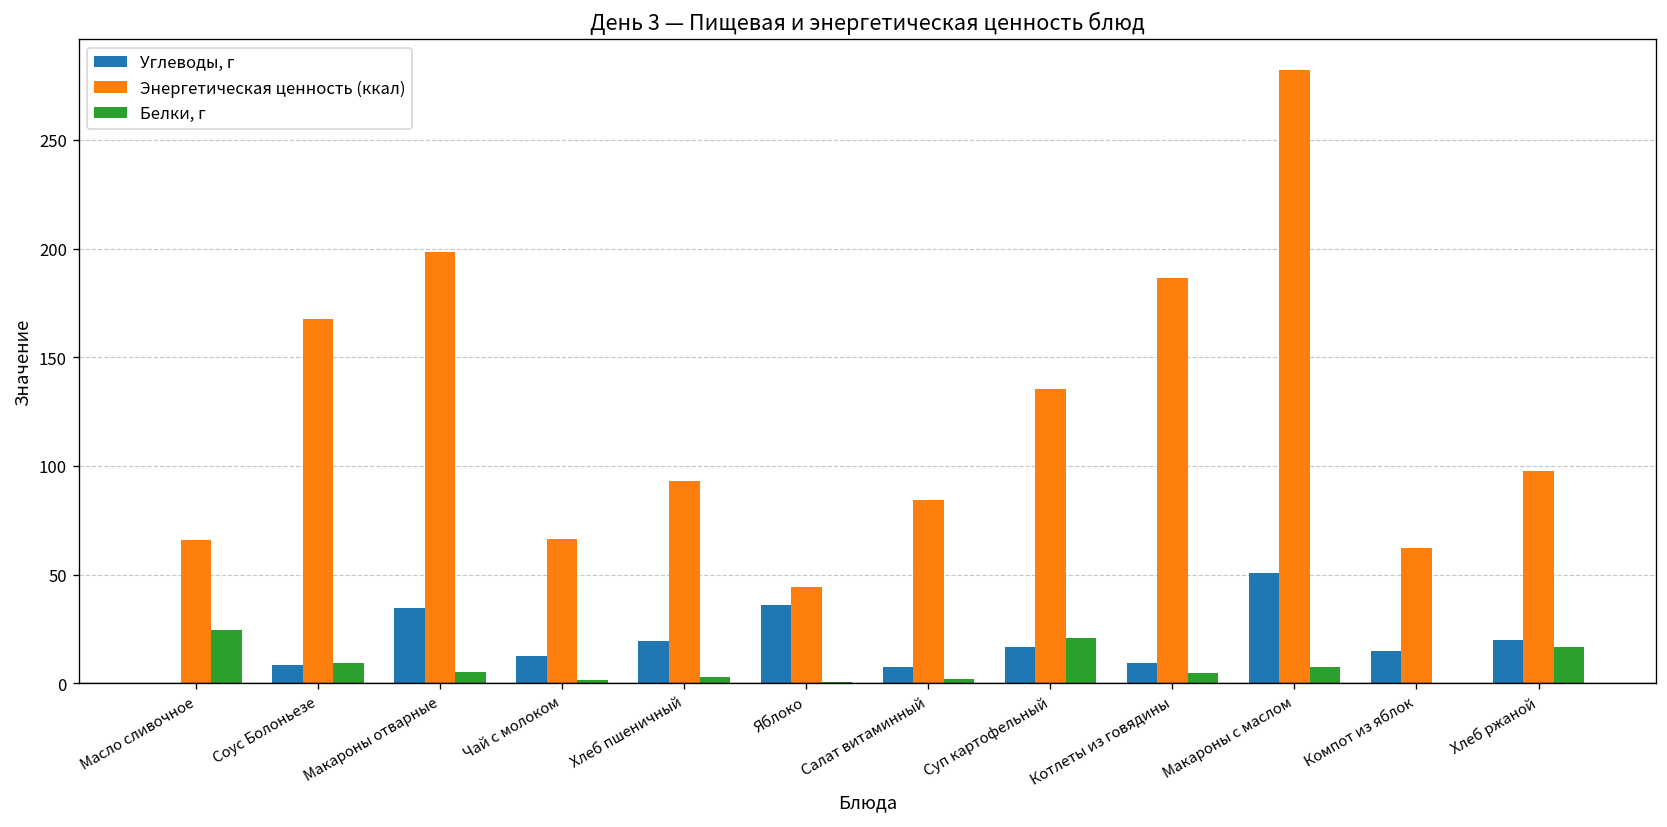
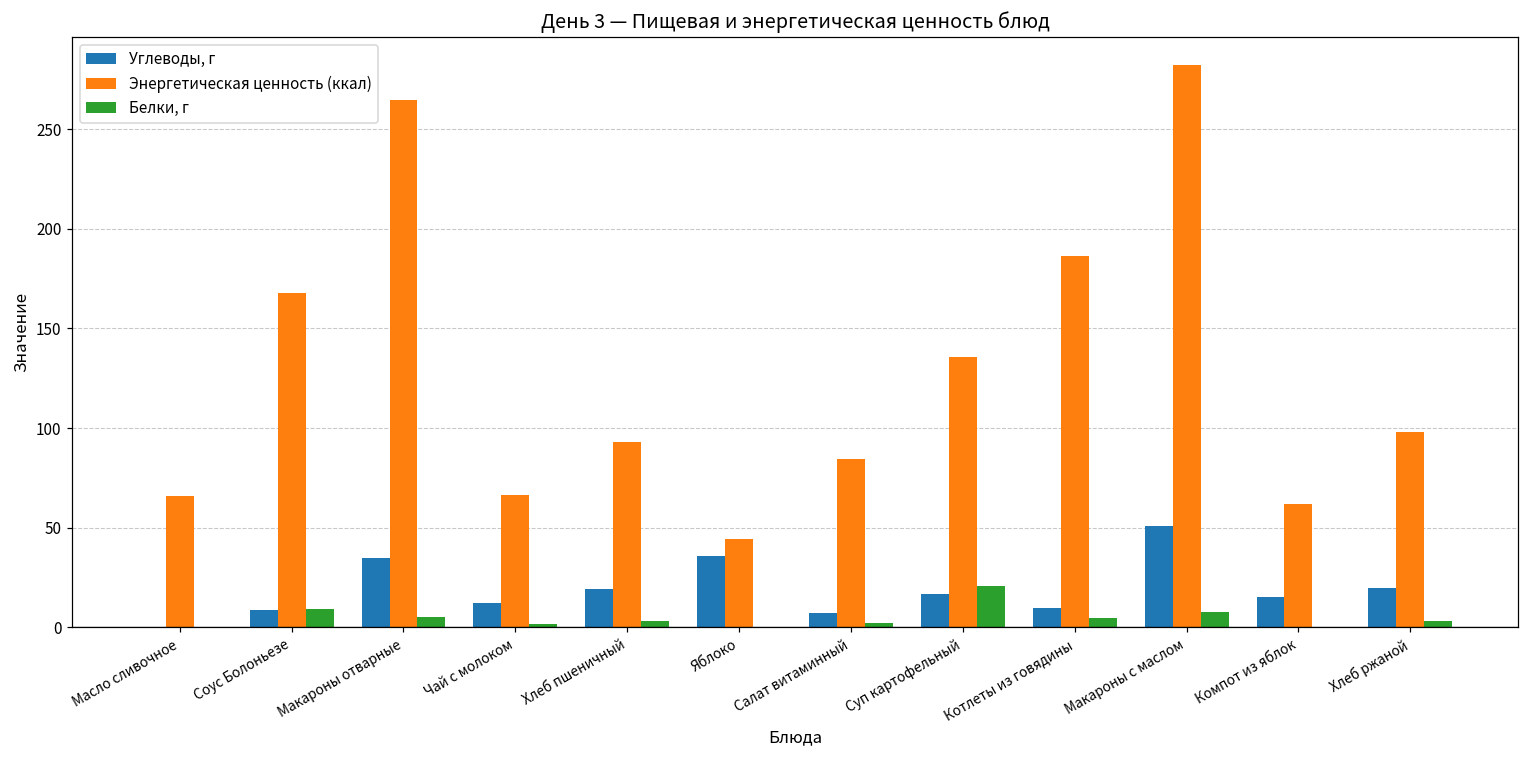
Белки, г, Масло сливочное: 24 -> 0
Энергетическая ценность (ккал), Макароны отварные: 198 -> 265
Белки, г, Хлеб ржаной: 17 -> 3
